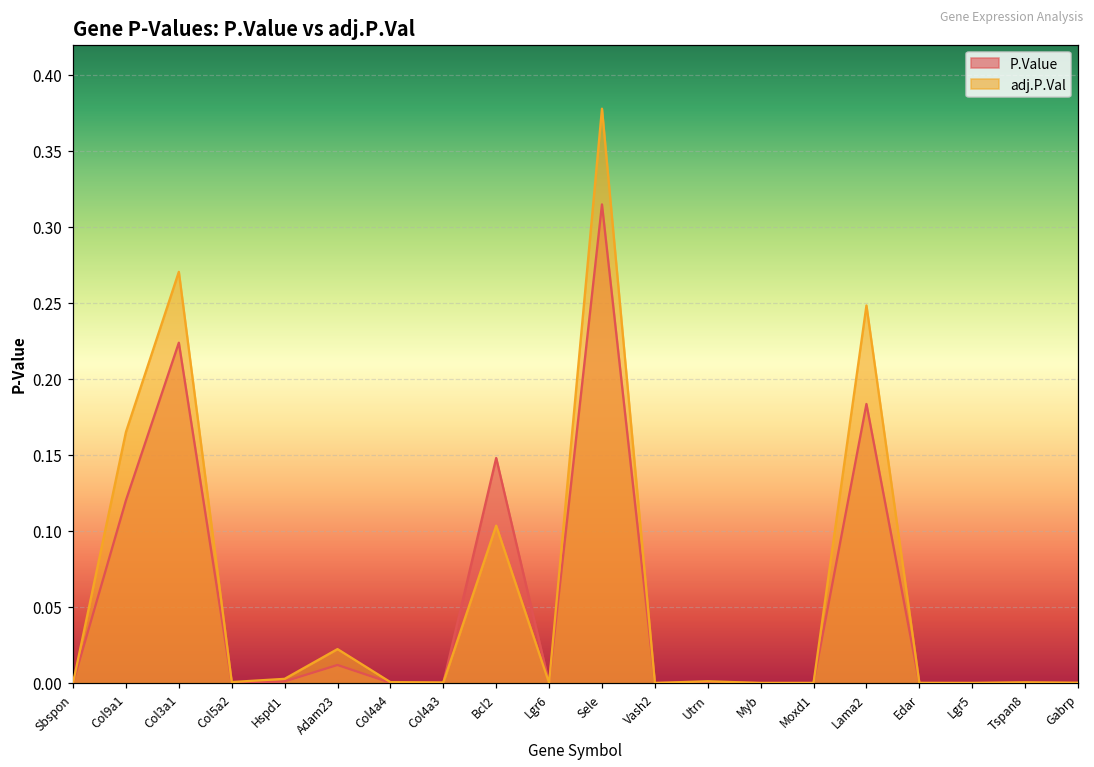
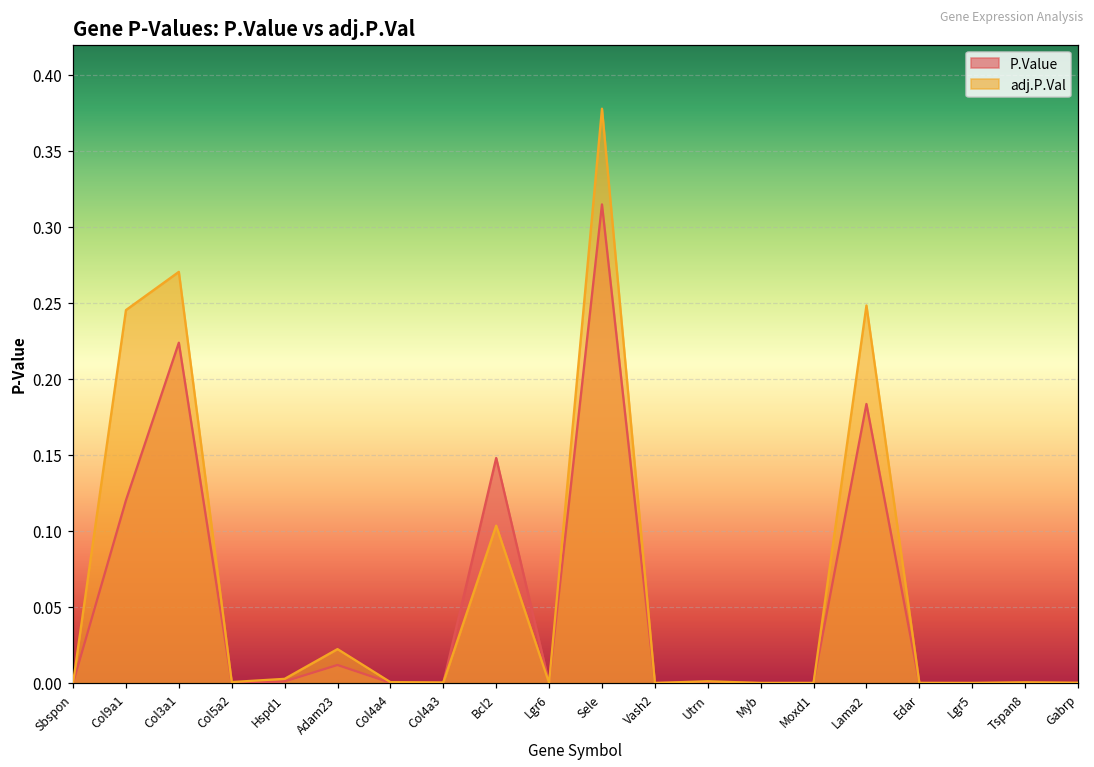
adj.P.Val, Col9a1: 0.165 -> 0.245
